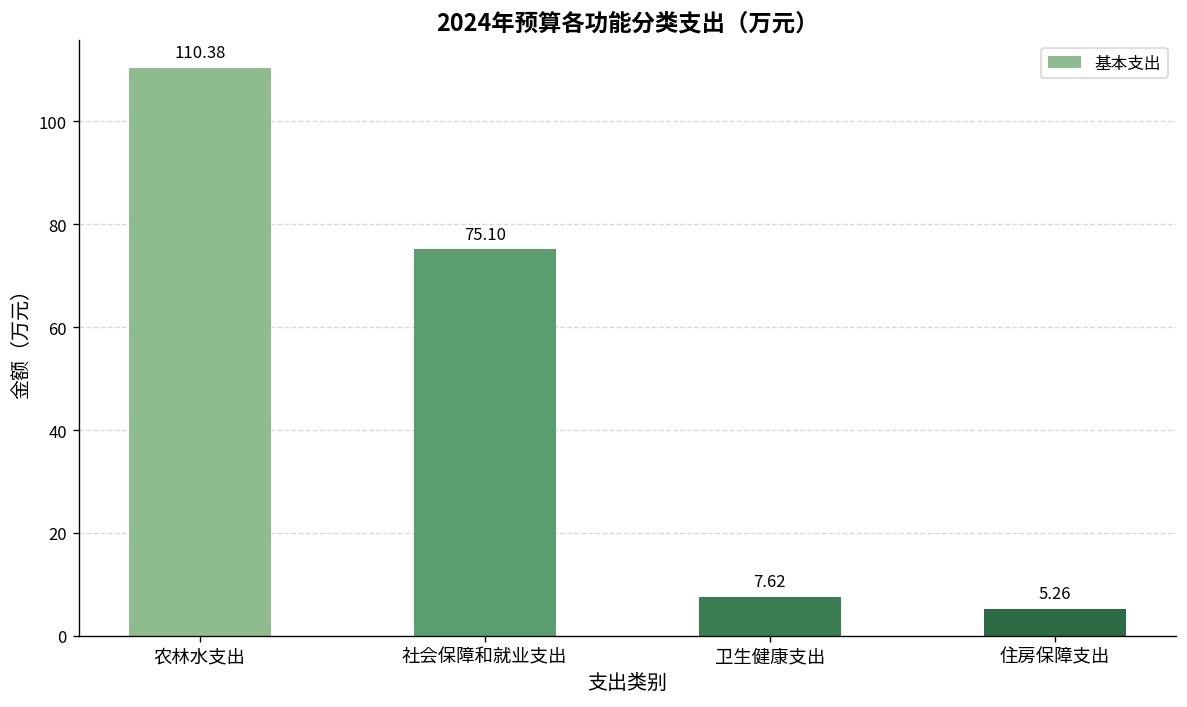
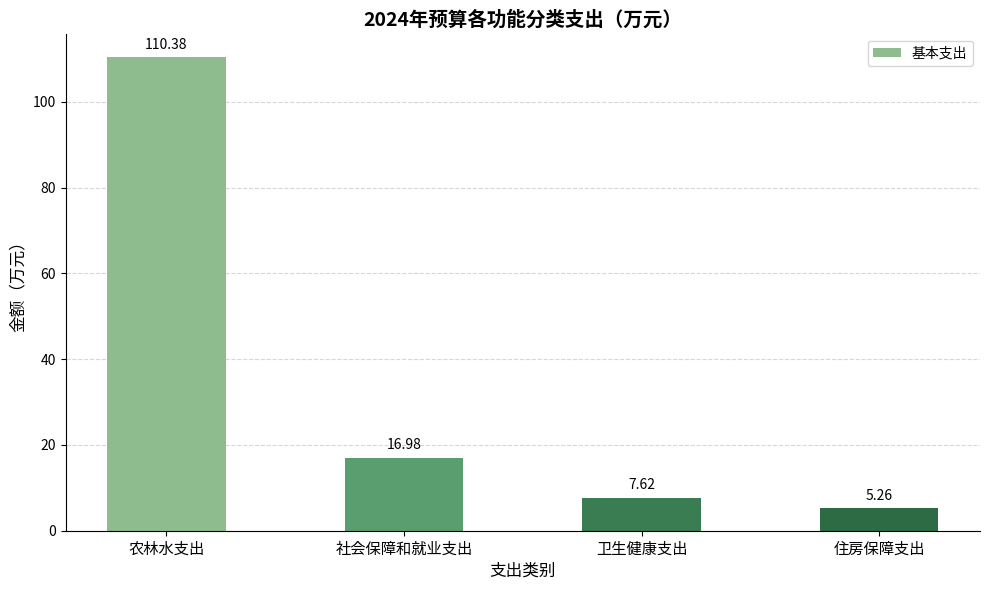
社会保障和就业支出: 75.10 -> 16.98
